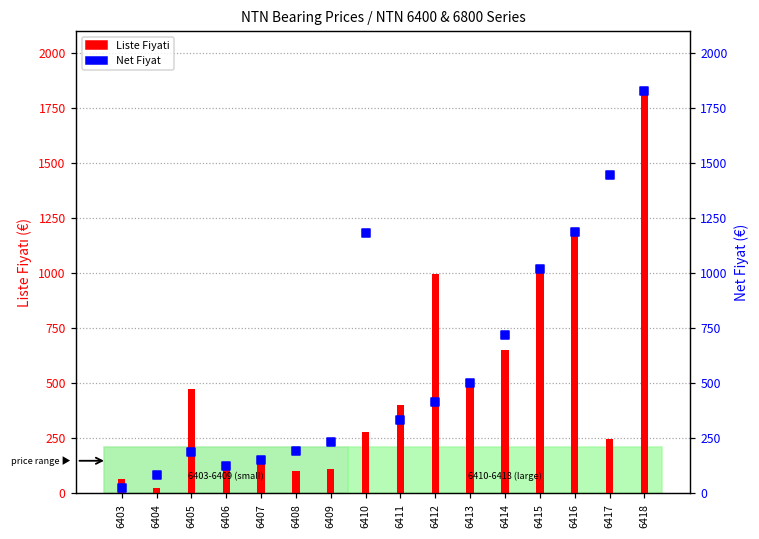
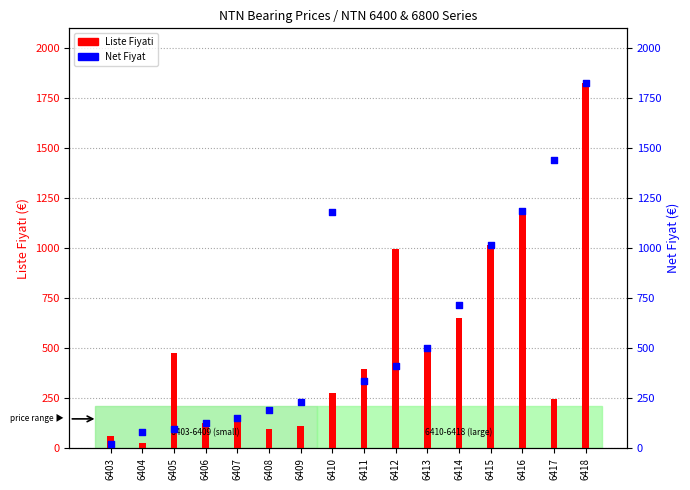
Net Fiyat, 6405: 190 -> 100
